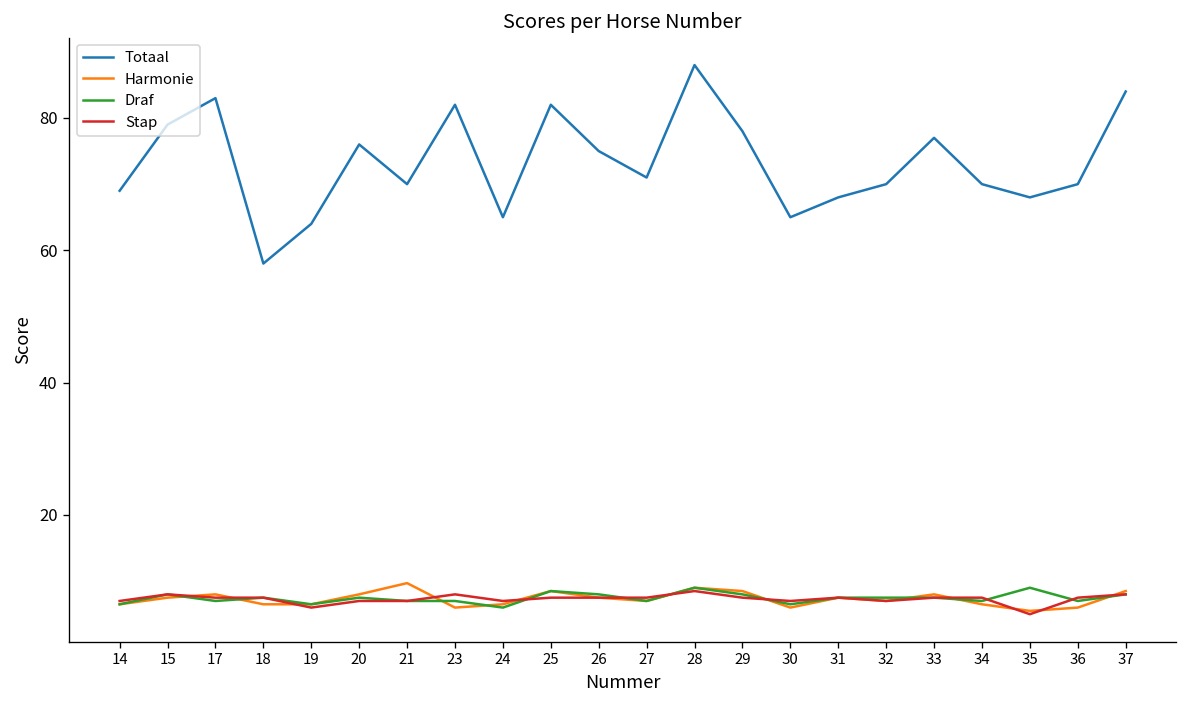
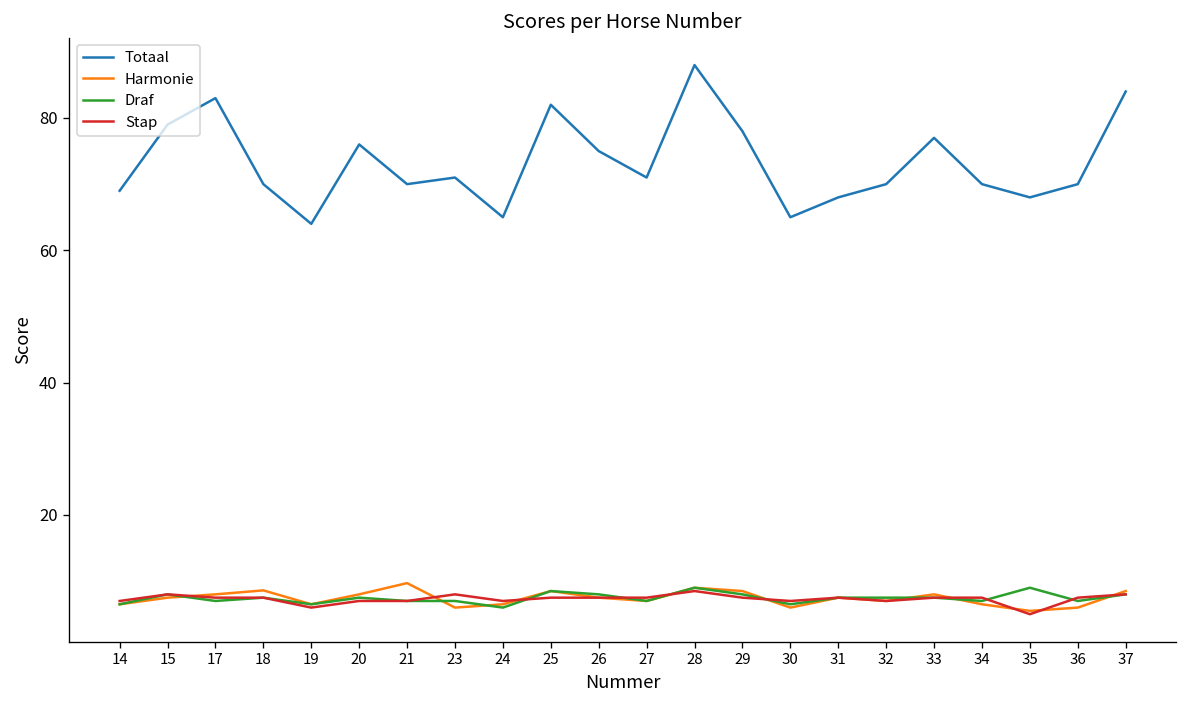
Totaal, 18: 58 -> 70
Harmonie, 18: 7 -> 9
Totaal, 23: 82 -> 71
